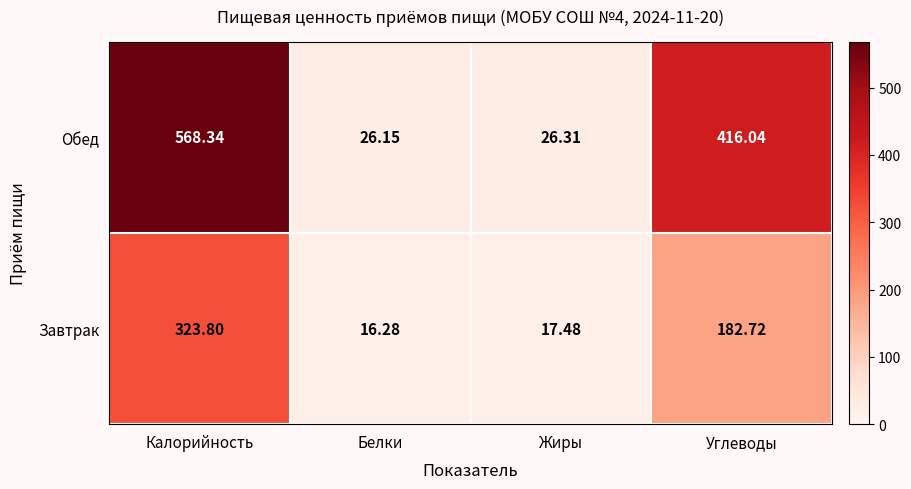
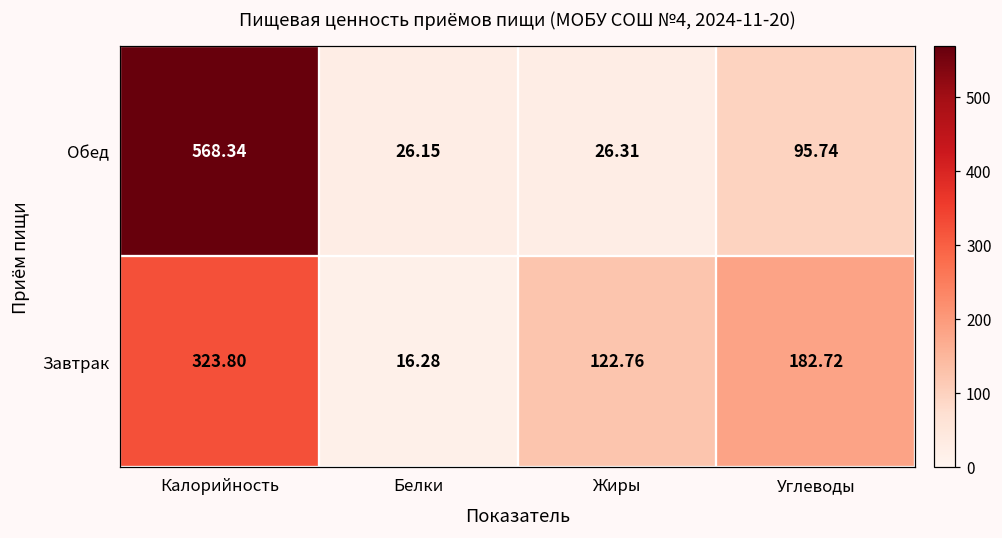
Обед, Углеводы: 416.04 -> 95.74
Завтрак, Жиры: 17.48 -> 122.76
